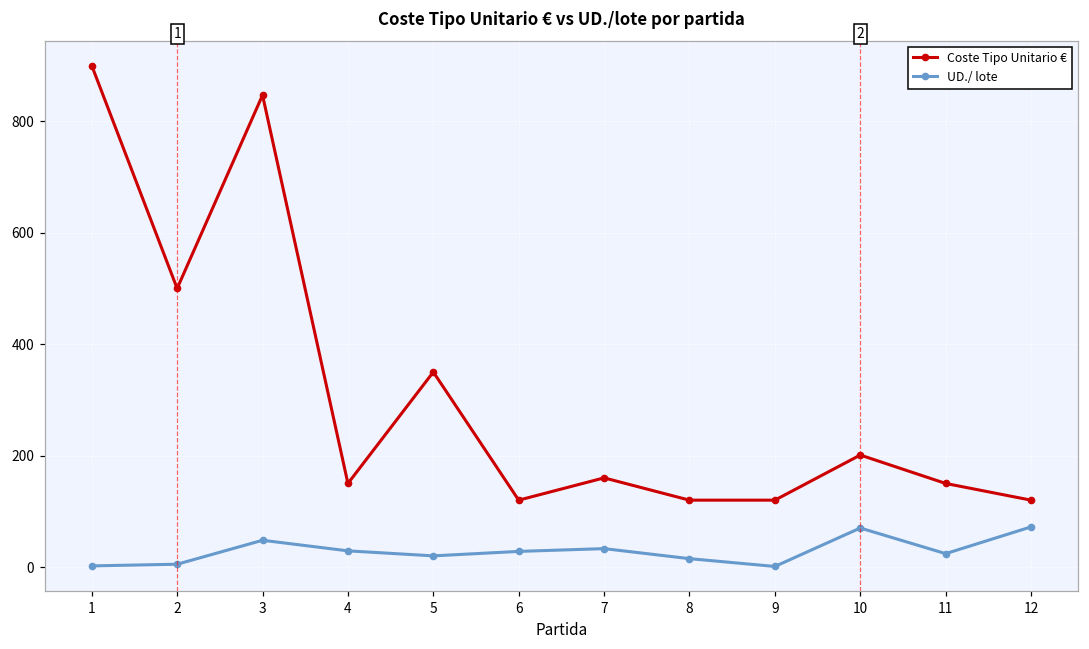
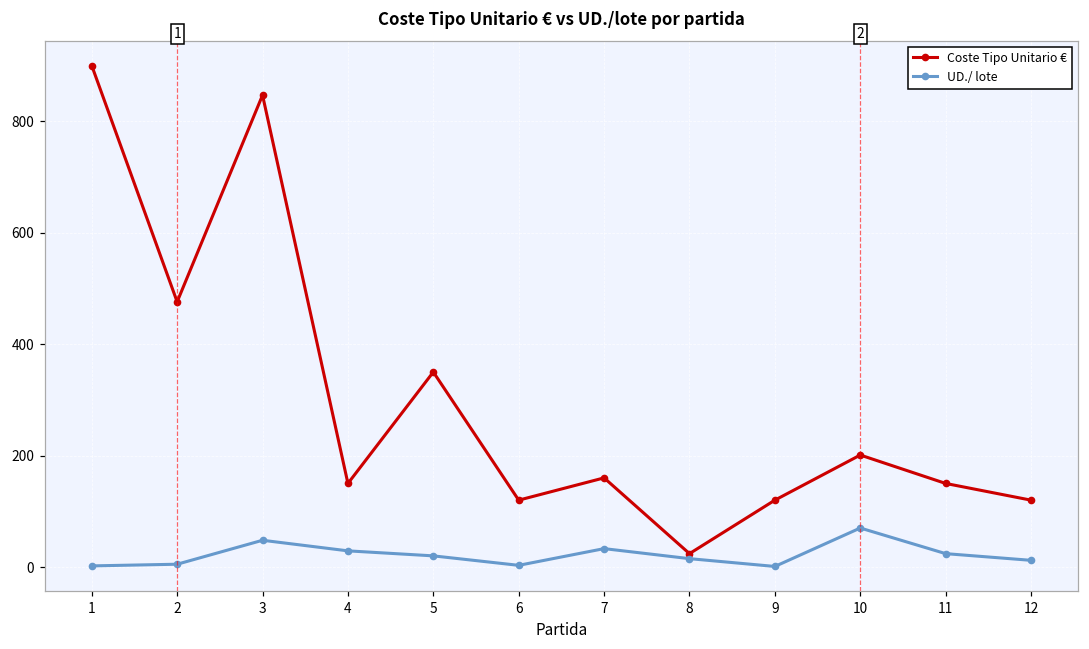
Coste Tipo Unitario €, 2: 500 -> 480
UD./ lote, 6: 30 -> 0
Coste Tipo Unitario €, 8: 120 -> 20
UD./ lote, 12: 70 -> 10
